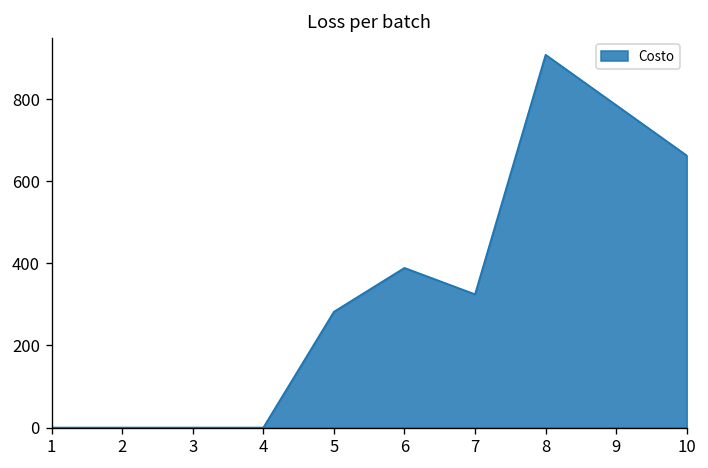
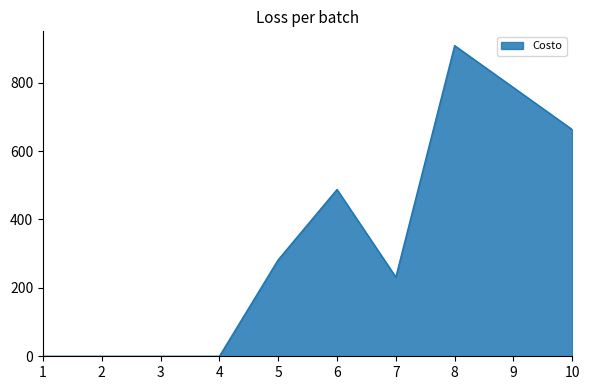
6: 390 -> 490
7: 320 -> 230
